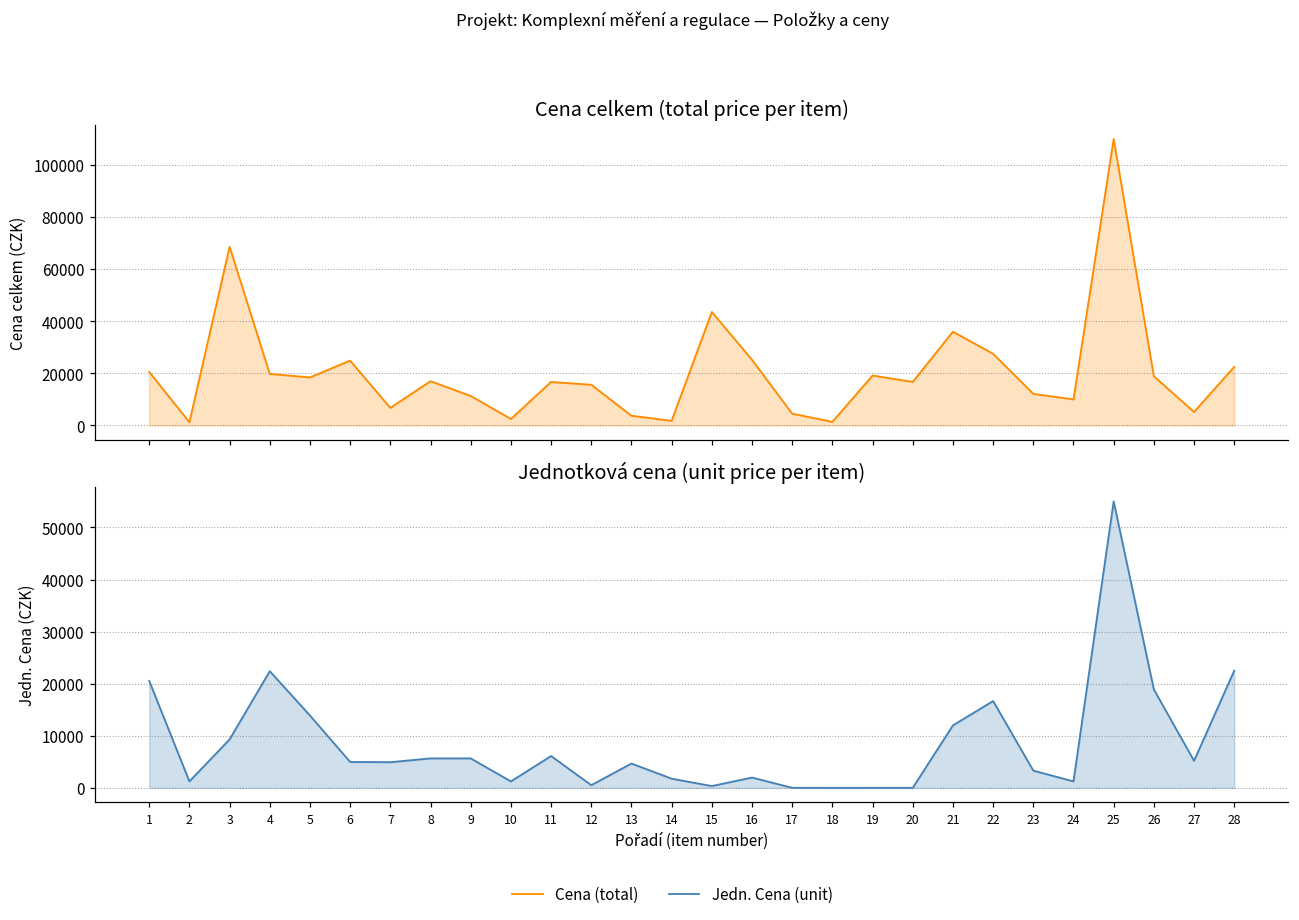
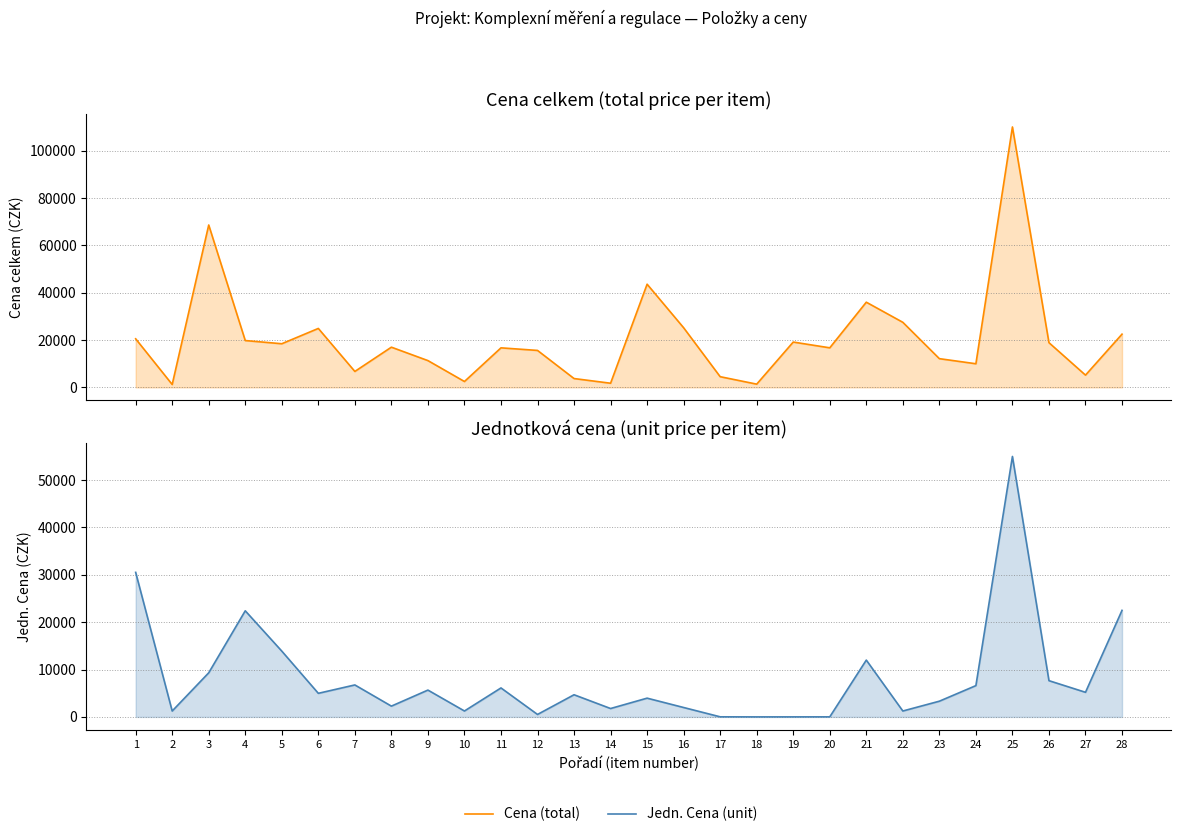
Jednotková cena (unit price per item), 1: 21000 -> 31000
Jednotková cena (unit price per item), 7: 5000 -> 7000
Jednotková cena (unit price per item), 8: 6000 -> 2000
Jednotková cena (unit price per item), 15: 0 -> 4000
Jednotková cena (unit price per item), 22: 17000 -> 1000
Jednotková cena (unit price per item), 24: 1000 -> 7000
Jednotková cena (unit price per item), 26: 19000 -> 8000
